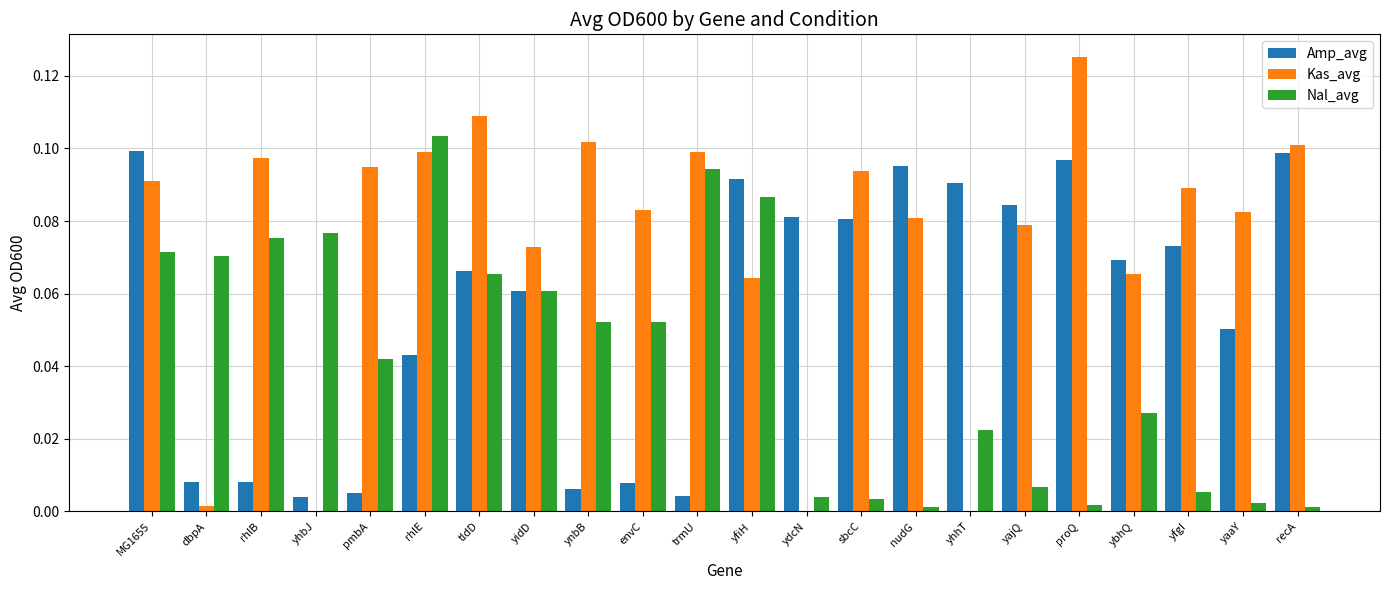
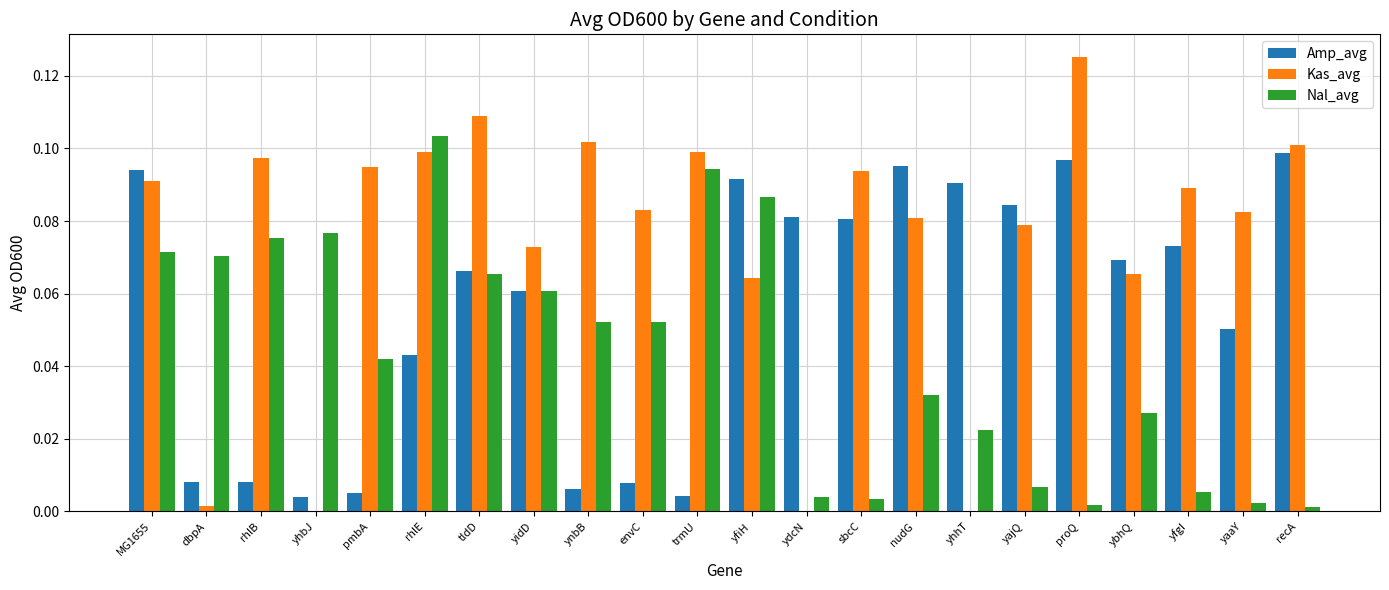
Amp_avg, MG1655: 0.099 -> 0.094
Nal_avg, nudG: 0.001 -> 0.032
